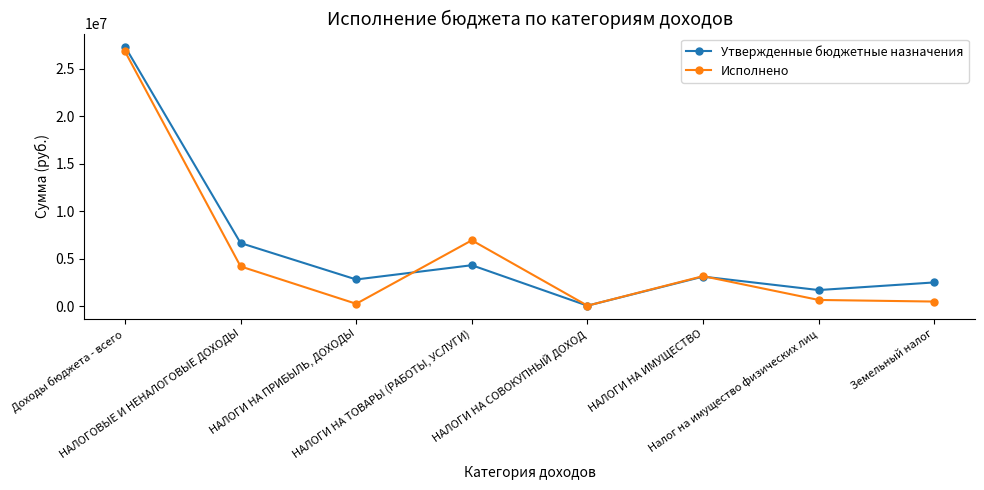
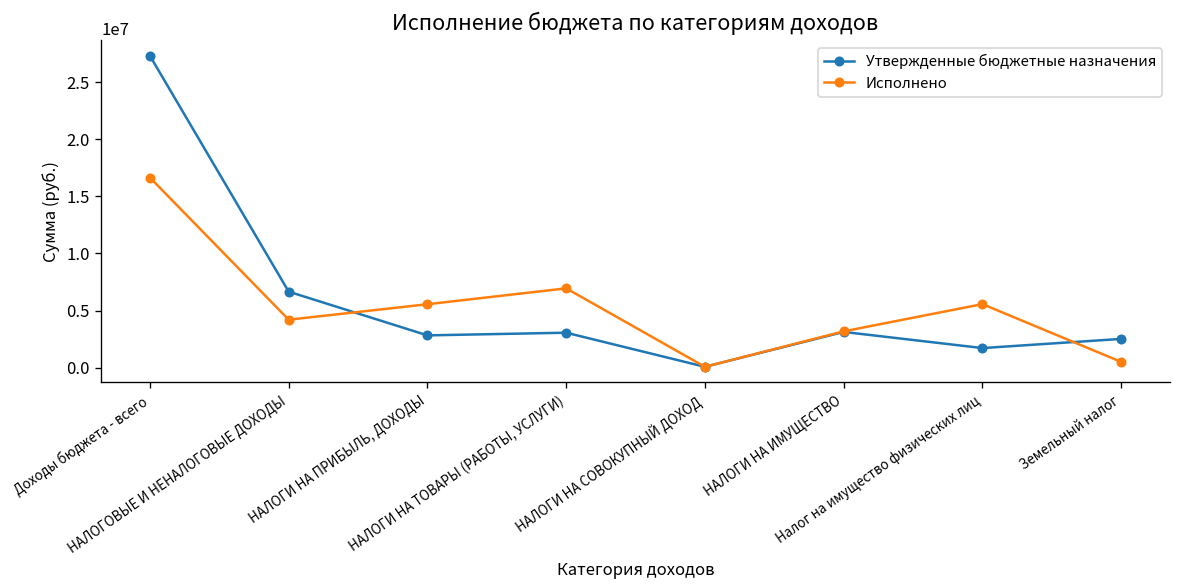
Исполнено, Доходы бюджета - всего: 27000000 -> 17000000
Исполнено, НАЛОГИ НА ПРИБЫЛЬ, ДОХОДЫ: 0 -> 6000000
Утвержденные бюджетные назначения, НАЛОГИ НА ТОВАРЫ (РАБОТЫ, УСЛУГИ): 4000000 -> 3000000
Исполнено, Налог на имущество физических лиц: 1000000 -> 6000000
